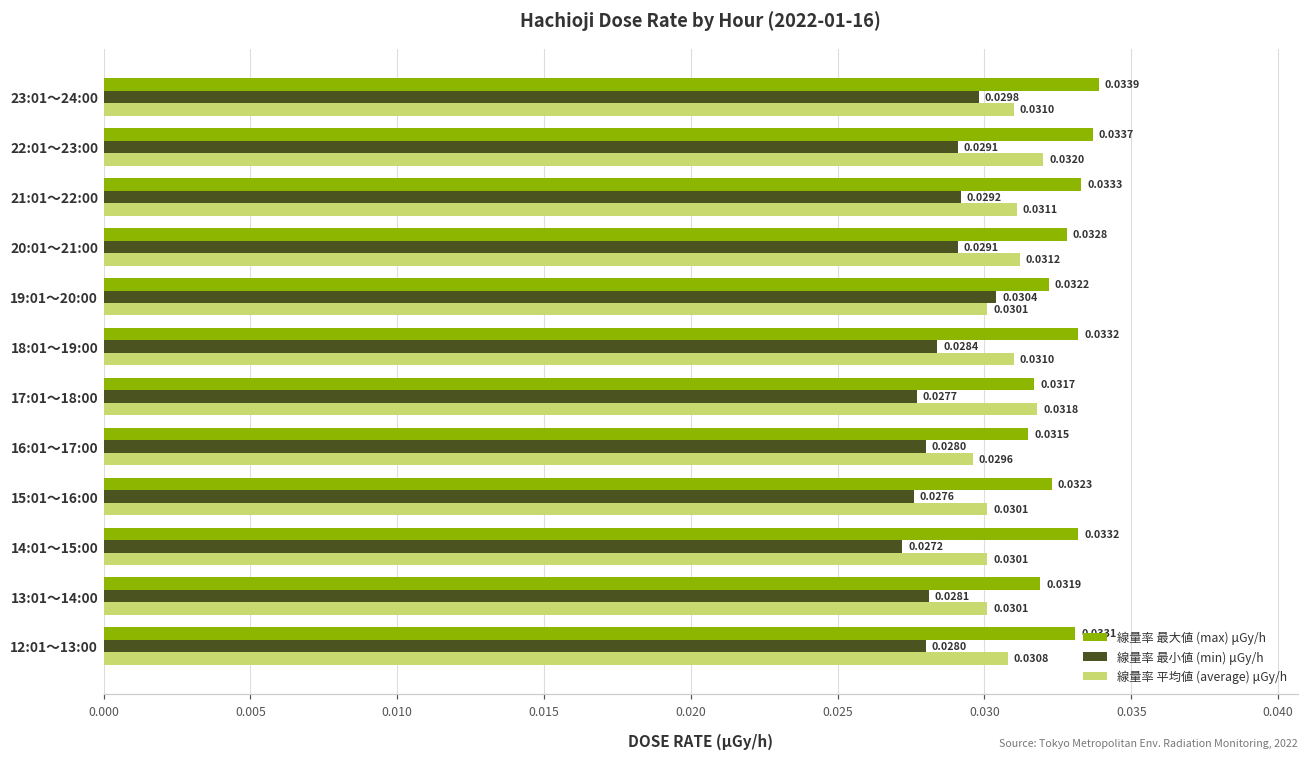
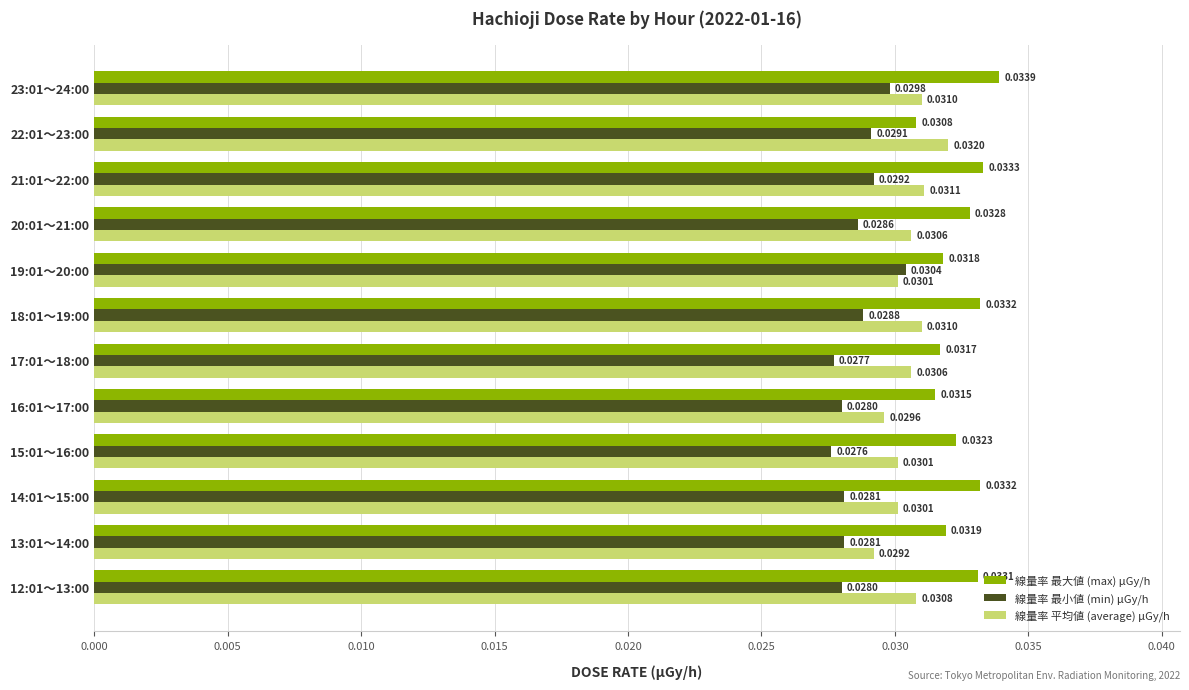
線量率 最大値 (max) μGy/h, 22:01～23:00: 0.0337 -> 0.0308
線量率 最小値 (min) μGy/h, 20:01～21:00: 0.0291 -> 0.0286
線量率 平均値 (average) μGy/h, 20:01～21:00: 0.0312 -> 0.0306
線量率 最大値 (max) μGy/h, 19:01～20:00: 0.0322 -> 0.0318
線量率 最小値 (min) μGy/h, 18:01～19:00: 0.0284 -> 0.0288
線量率 平均値 (average) μGy/h, 17:01～18:00: 0.0318 -> 0.0306
線量率 最小値 (min) μGy/h, 14:01～15:00: 0.0272 -> 0.0281
線量率 平均値 (average) μGy/h, 13:01～14:00: 0.0301 -> 0.0292
